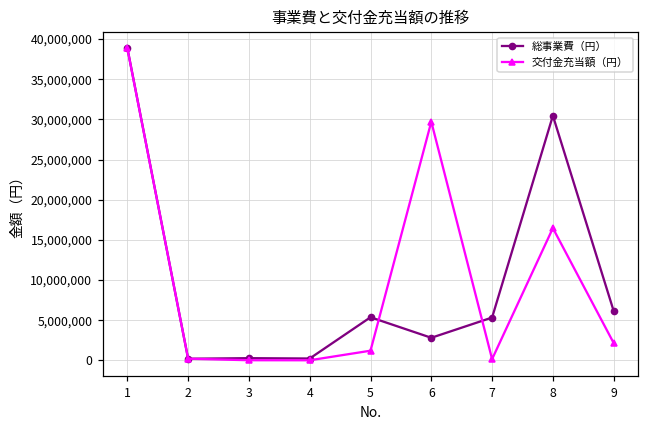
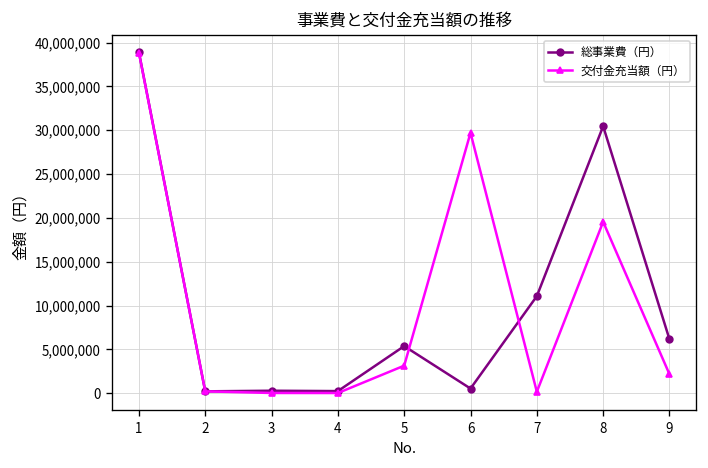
交付金充当額（円）, 5: 1,000,000 -> 3,000,000
総事業費（円）, 6: 3,000,000 -> 1,000,000
総事業費（円）, 7: 5,000,000 -> 11,000,000
交付金充当額（円）, 8: 16,000,000 -> 20,000,000
